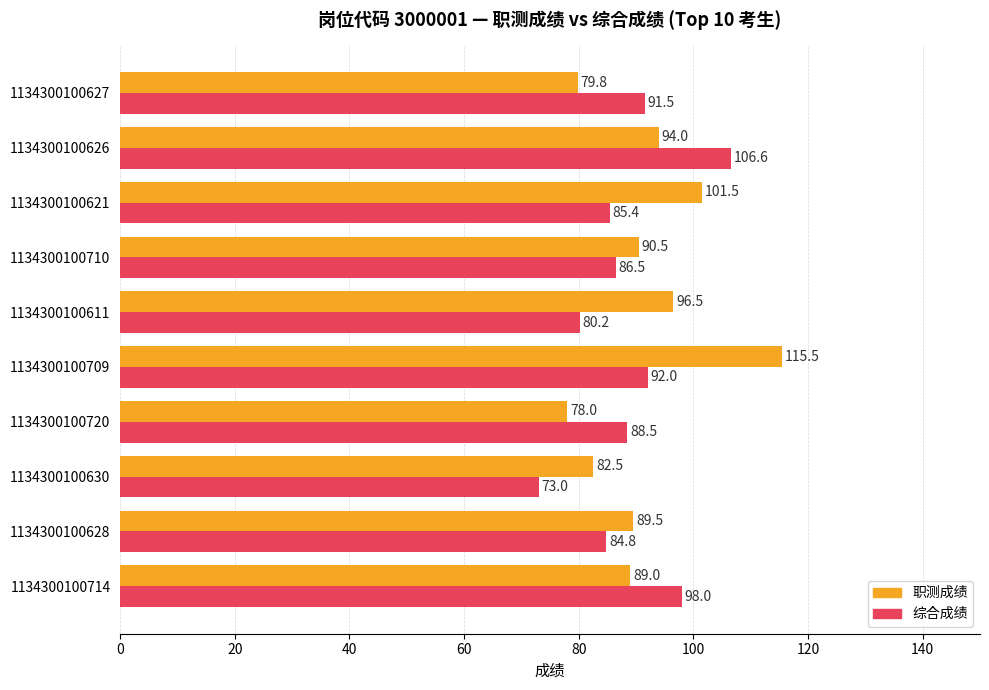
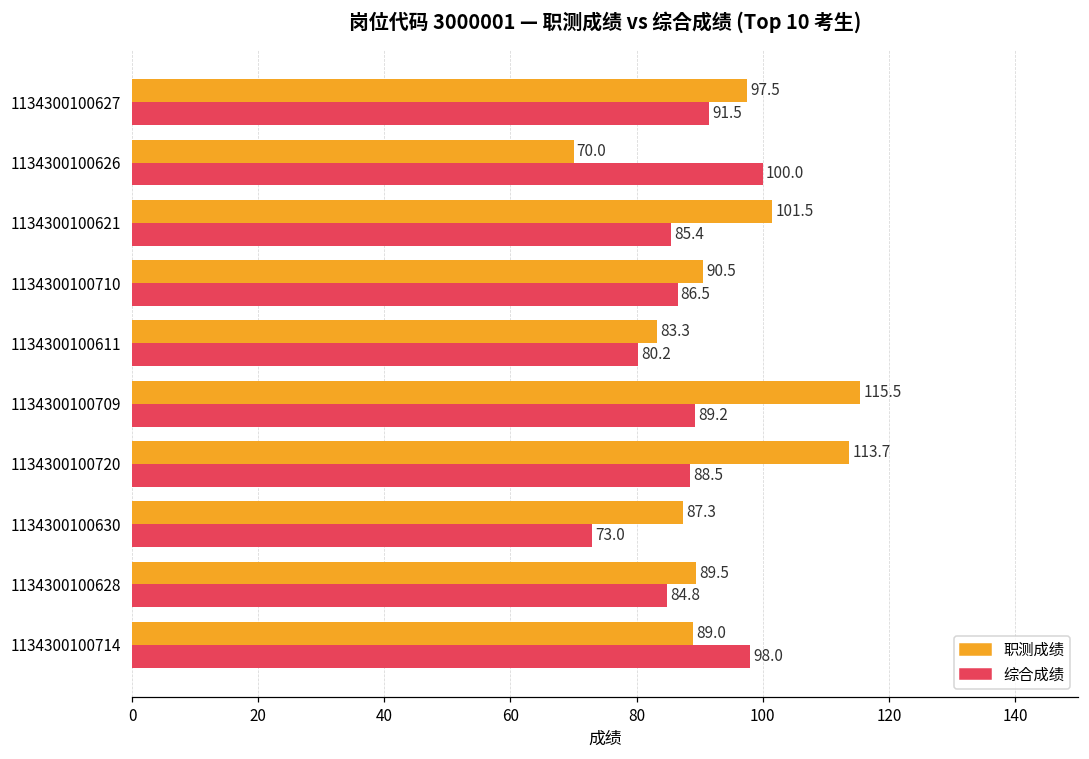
职测成绩, 1134300100627: 79.8 -> 97.5
职测成绩, 1134300100626: 94.0 -> 70.0
综合成绩, 1134300100626: 106.6 -> 100.0
职测成绩, 1134300100611: 96.5 -> 83.3
综合成绩, 1134300100709: 92.0 -> 89.2
职测成绩, 1134300100720: 78.0 -> 113.7
职测成绩, 1134300100630: 82.5 -> 87.3
